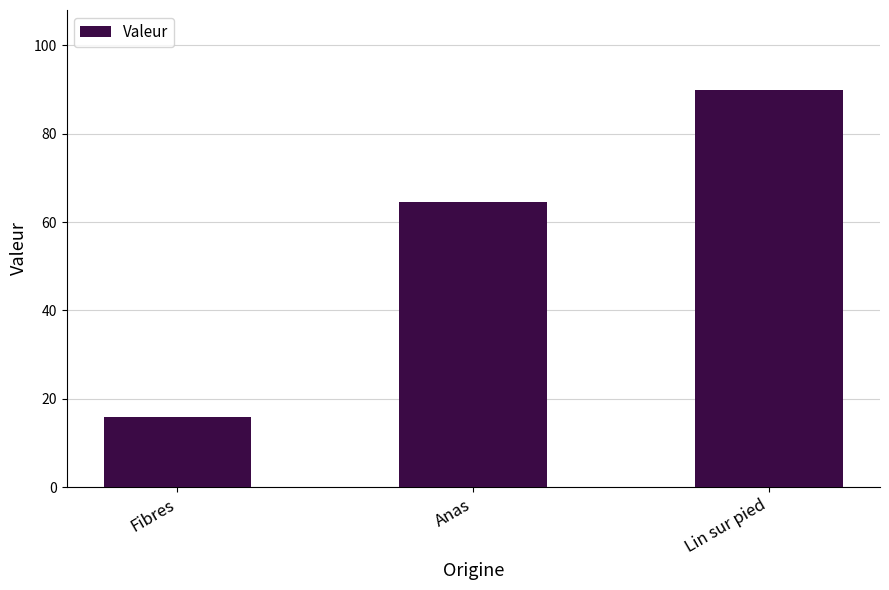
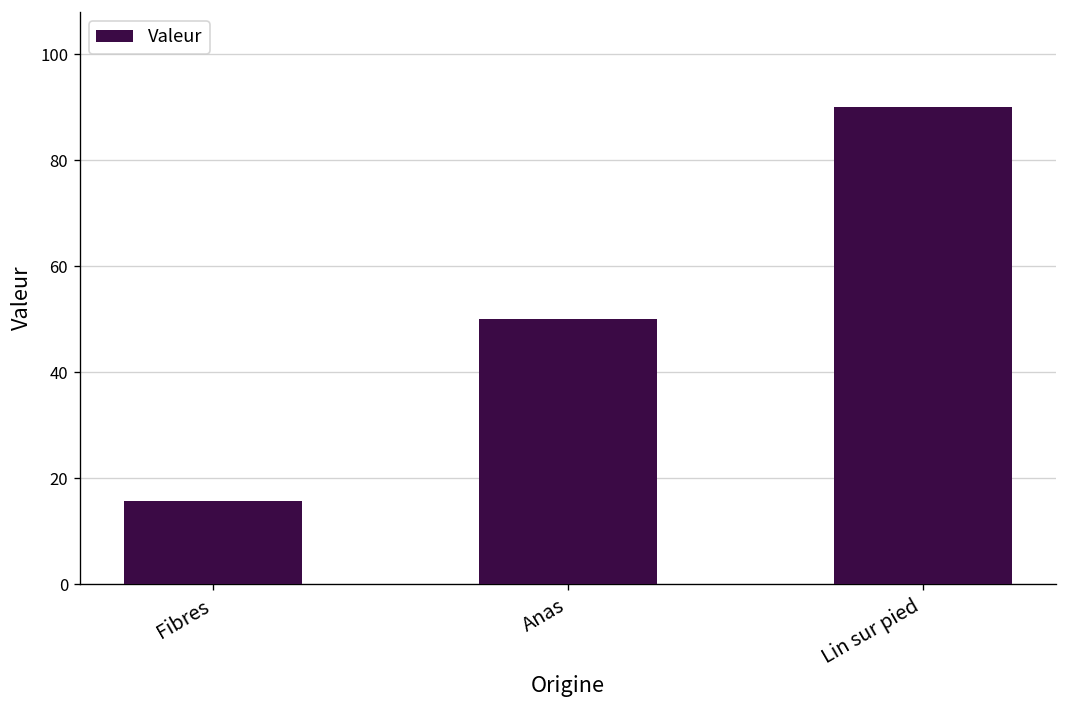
Anas: 65 -> 50
